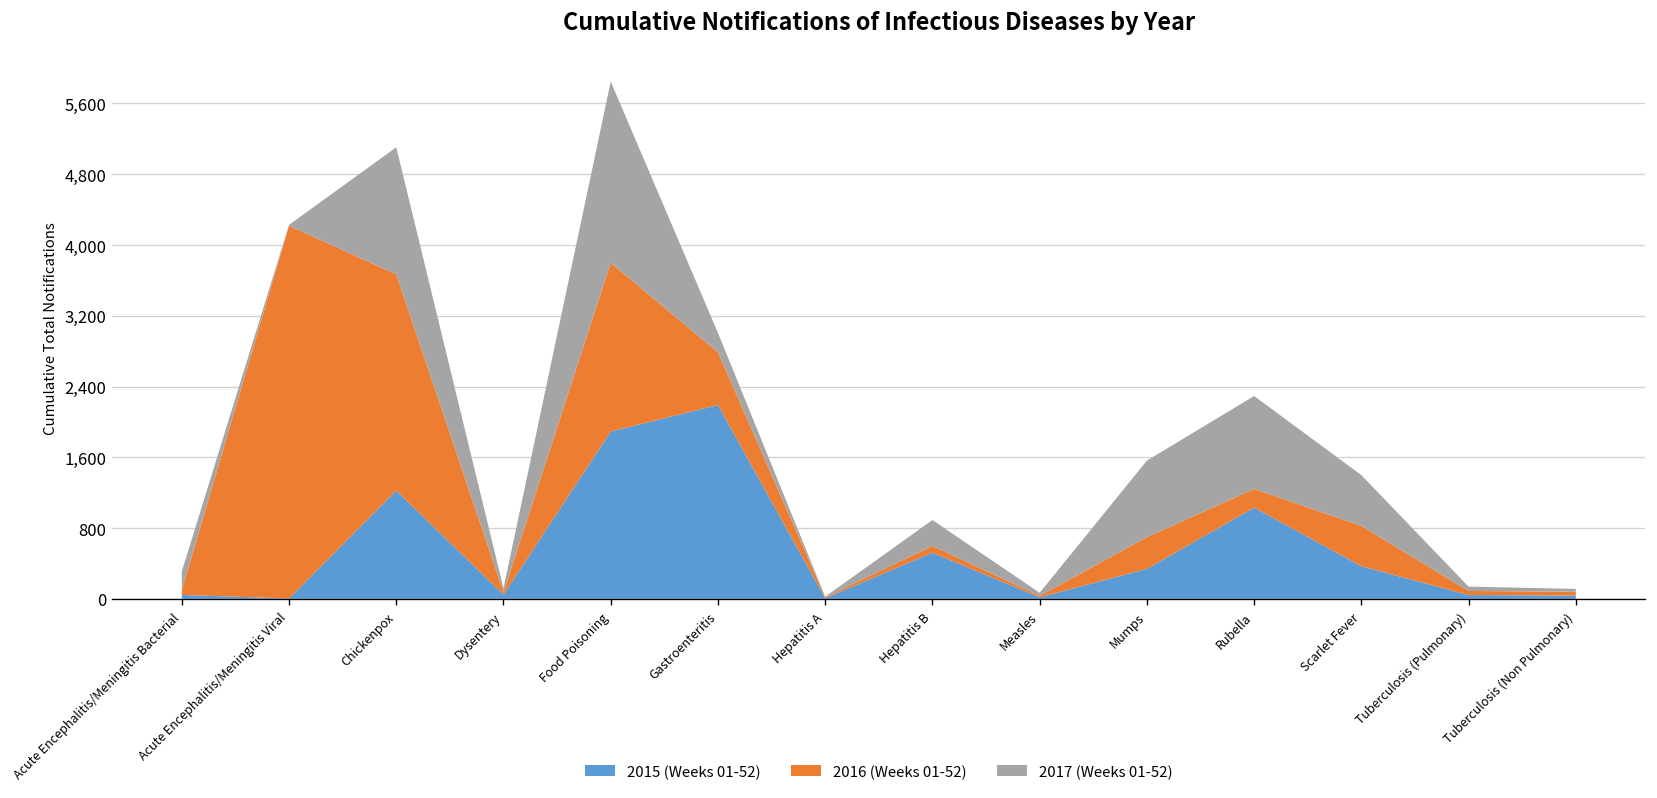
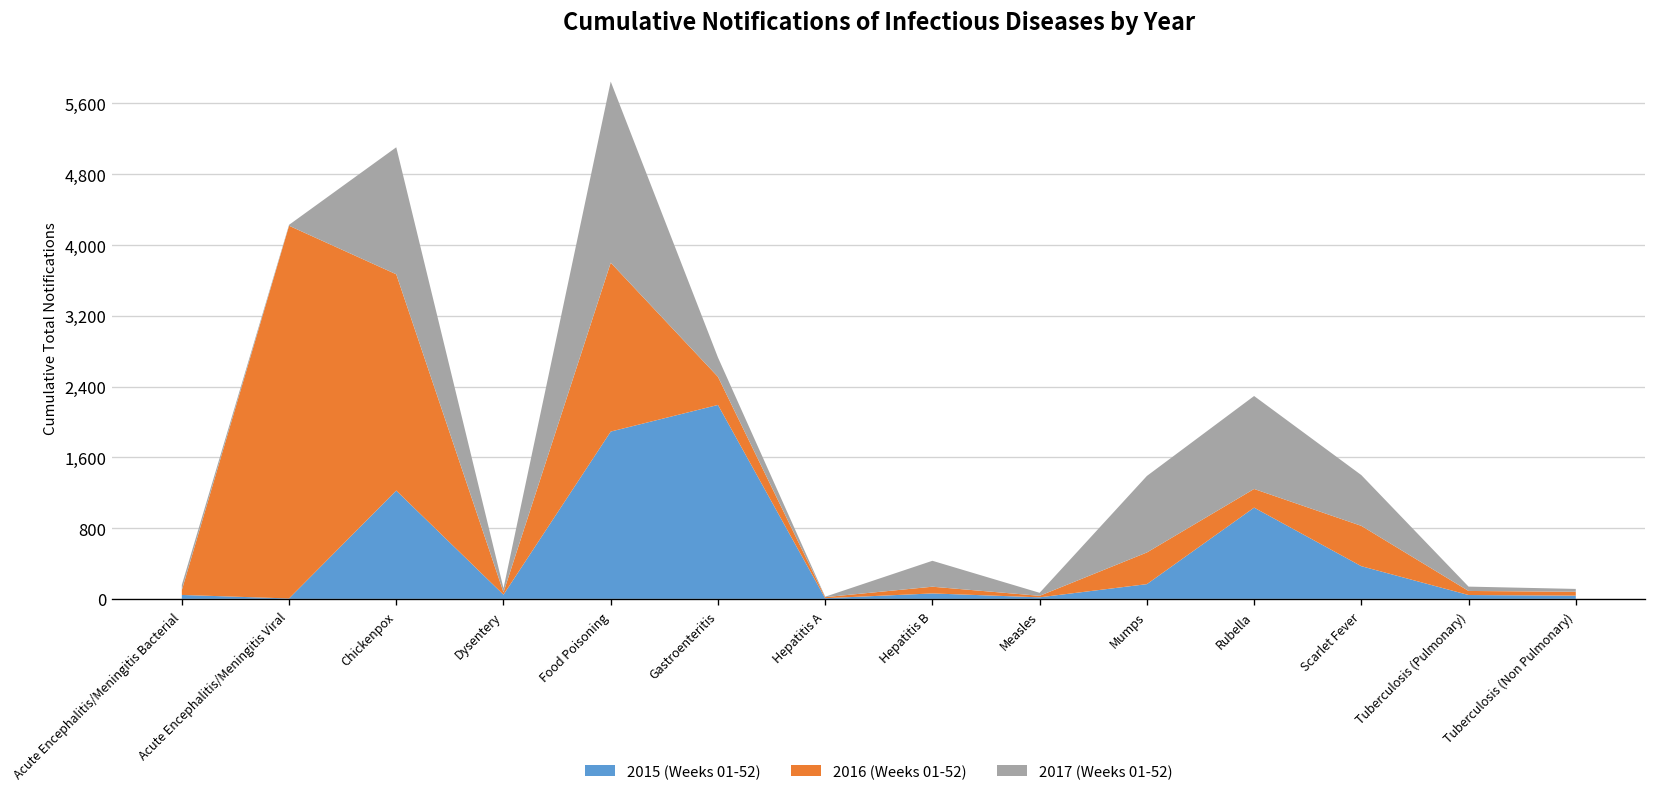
2017 (Weeks 01-52), Acute Encephalitis/Meningitis Bacterial: 200 -> 100
2016 (Weeks 01-52), Gastroenteritis: 600 -> 300
2015 (Weeks 01-52), Hepatitis B: 500 -> 100
2015 (Weeks 01-52), Mumps: 300 -> 200
